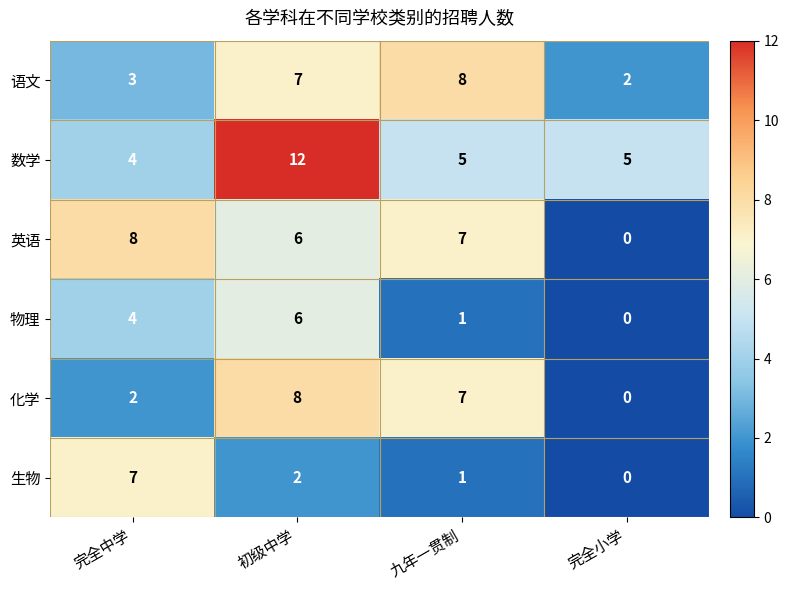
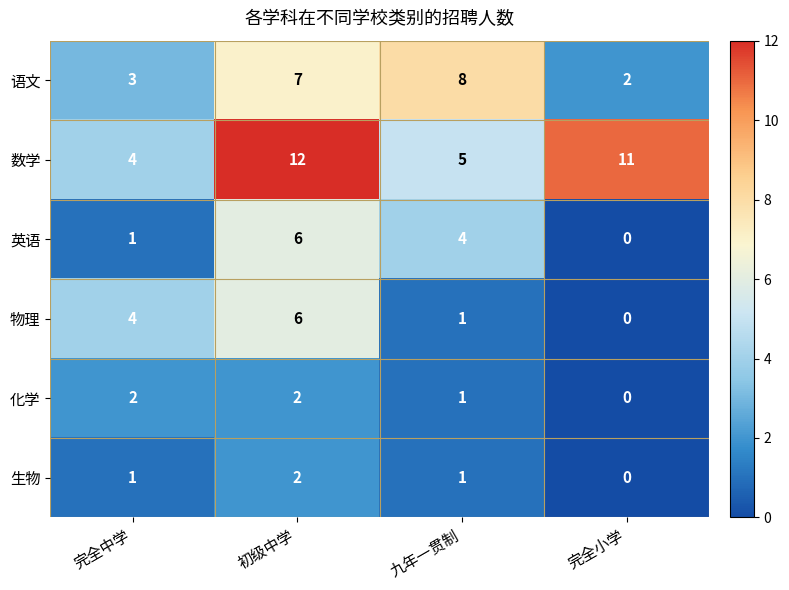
数学, 完全小学: 5 -> 11
英语, 完全中学: 8 -> 1
英语, 九年一贯制: 7 -> 4
化学, 初级中学: 8 -> 2
化学, 九年一贯制: 7 -> 1
生物, 完全中学: 7 -> 1
